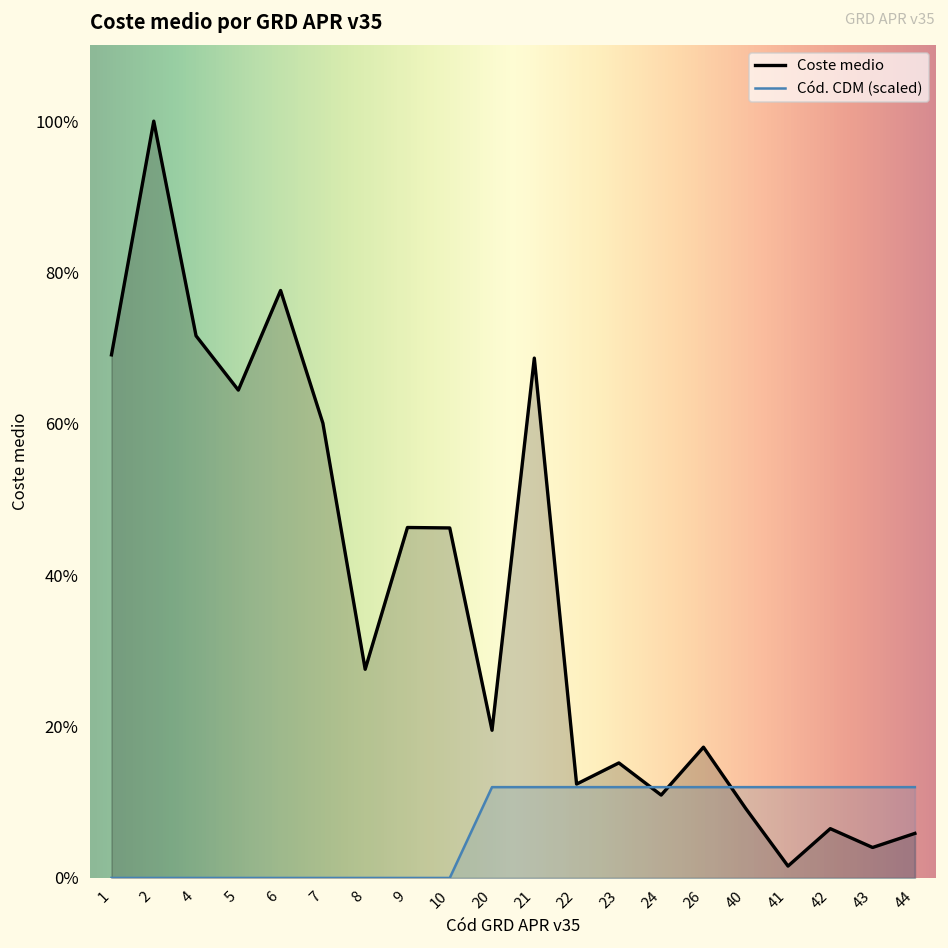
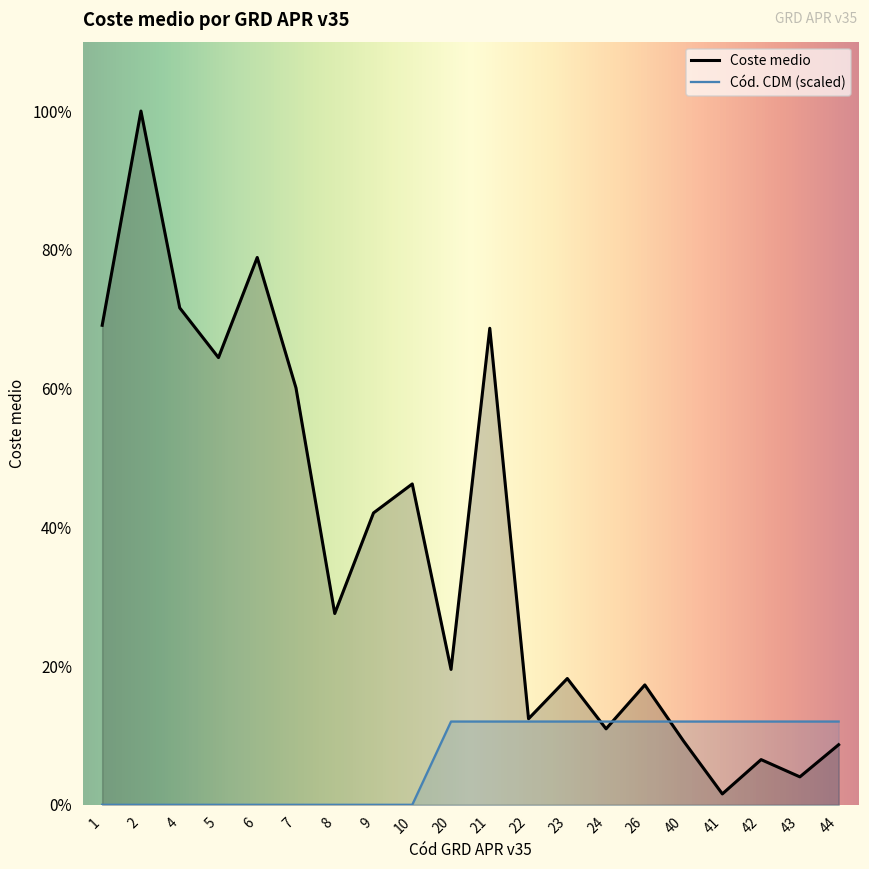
Coste medio, 6: 78% -> 79%
Coste medio, 9: 46% -> 42%
Coste medio, 23: 15% -> 18%
Coste medio, 44: 6% -> 9%
